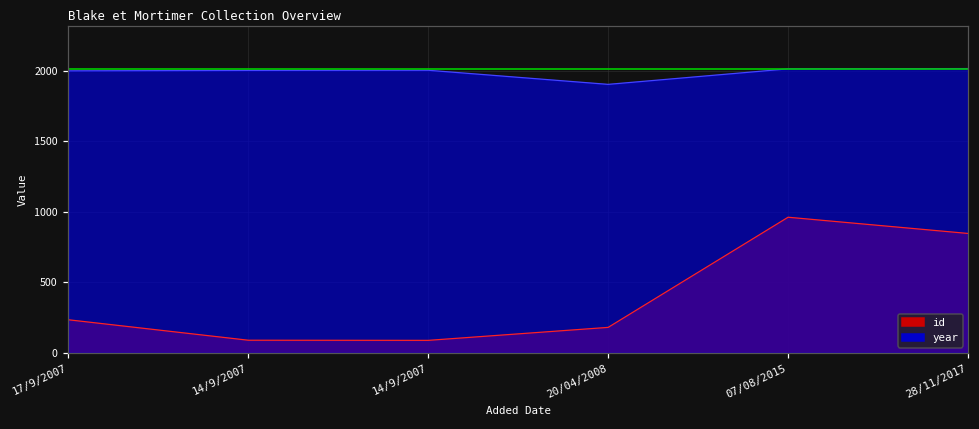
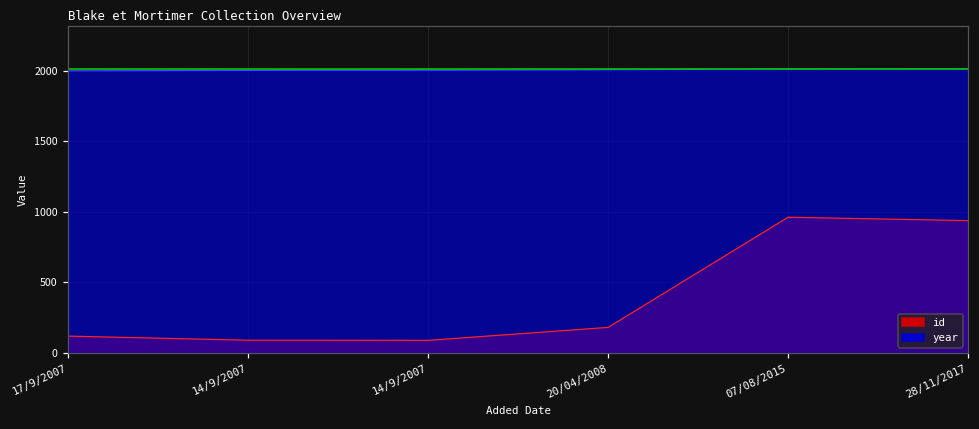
id, 17/9/2007: 240 -> 120
year, 20/04/2008: 1900 -> 2010
id, 28/11/2017: 850 -> 940
